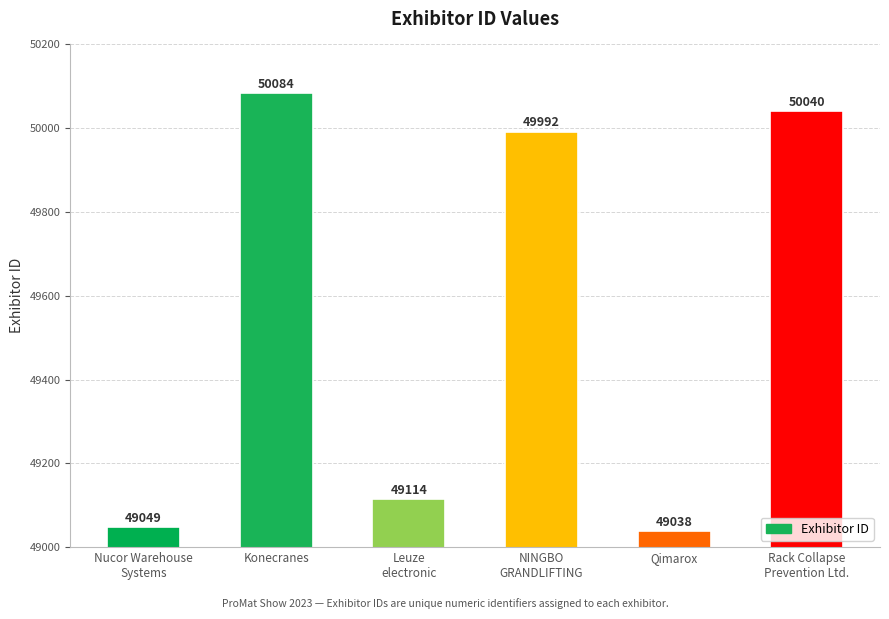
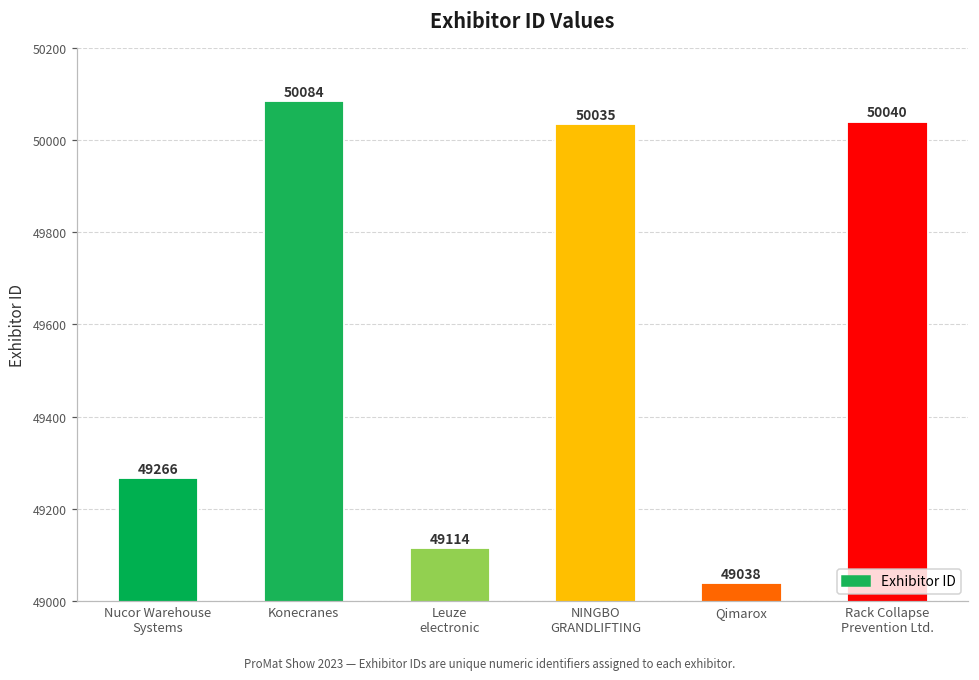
Nucor Warehouse Systems: 49049 -> 49266
NINGBO GRANDLIFTING: 49992 -> 50035
